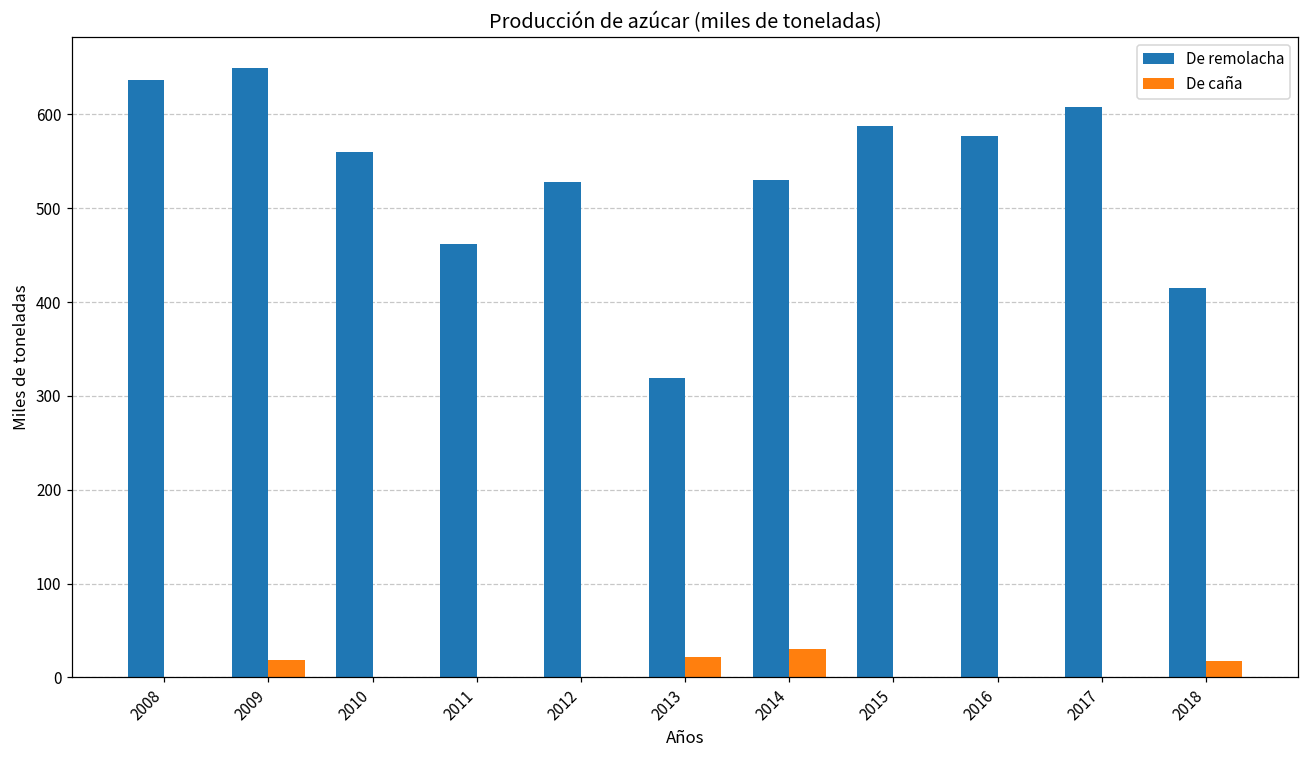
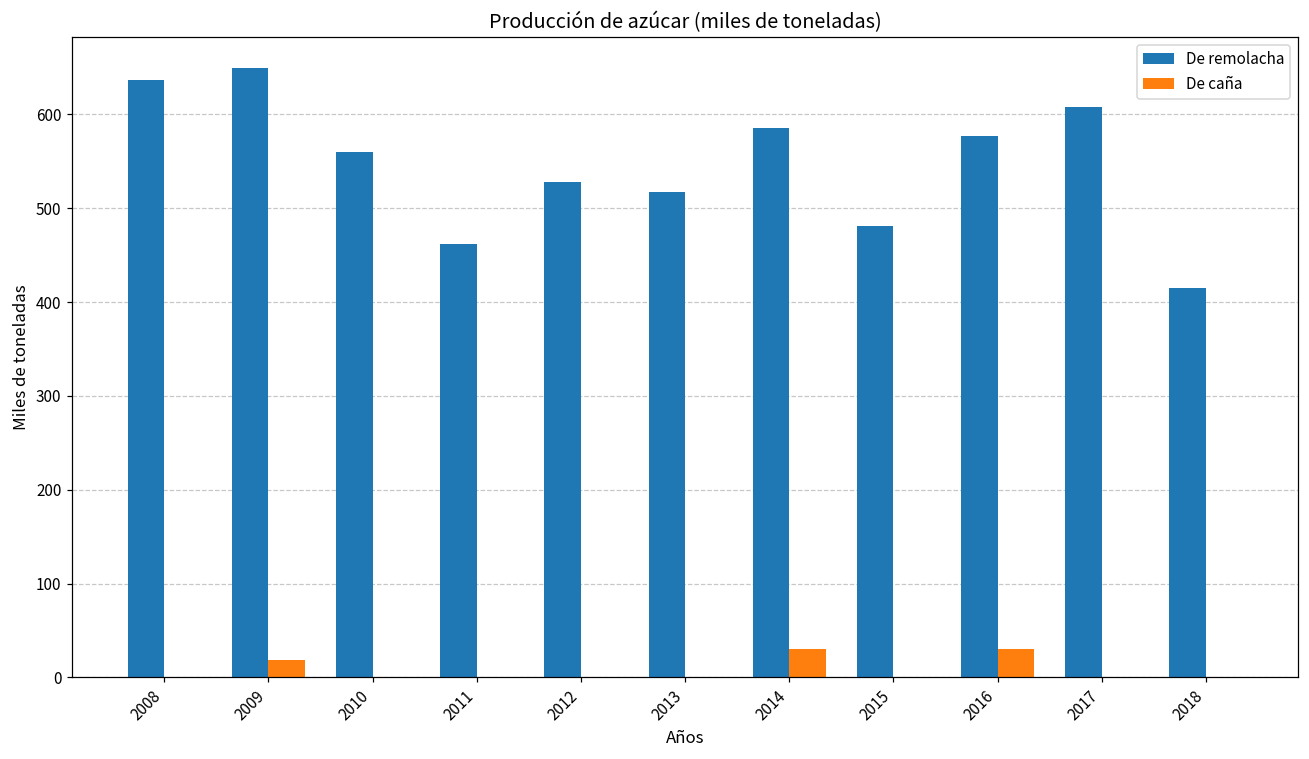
De remolacha, 2013: 320 -> 520
De caña, 2013: 20 -> 0
De remolacha, 2014: 530 -> 590
De remolacha, 2015: 590 -> 480
De caña, 2016: 0 -> 30
De caña, 2018: 20 -> 0
